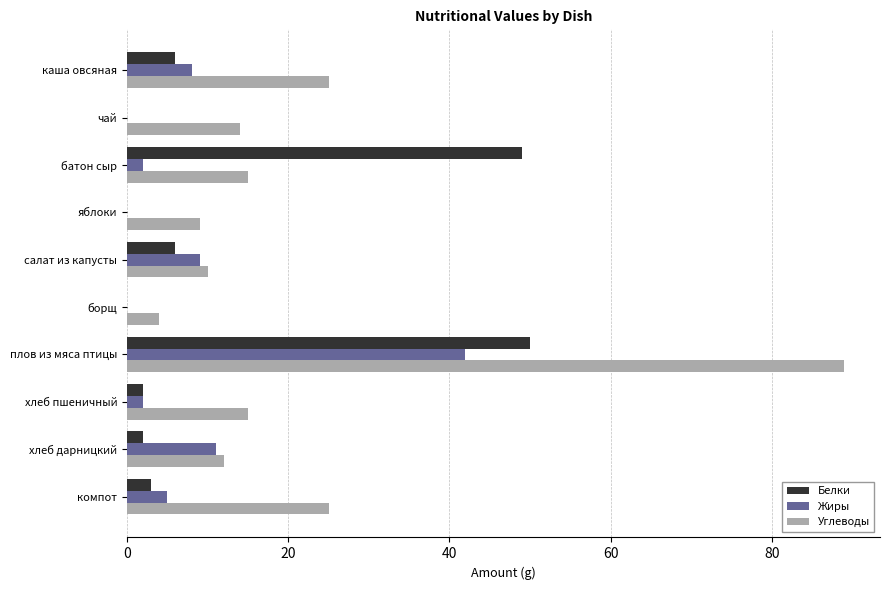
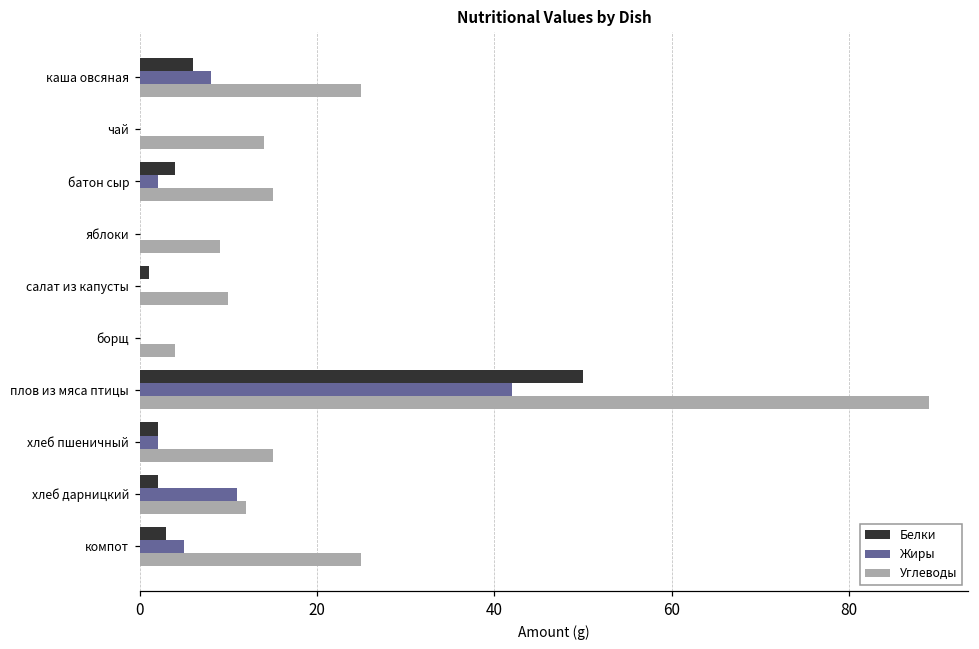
Белки, батон сыр: 49 -> 4
Белки, салат из капусты: 6 -> 1
Жиры, салат из капусты: 9 -> 0
